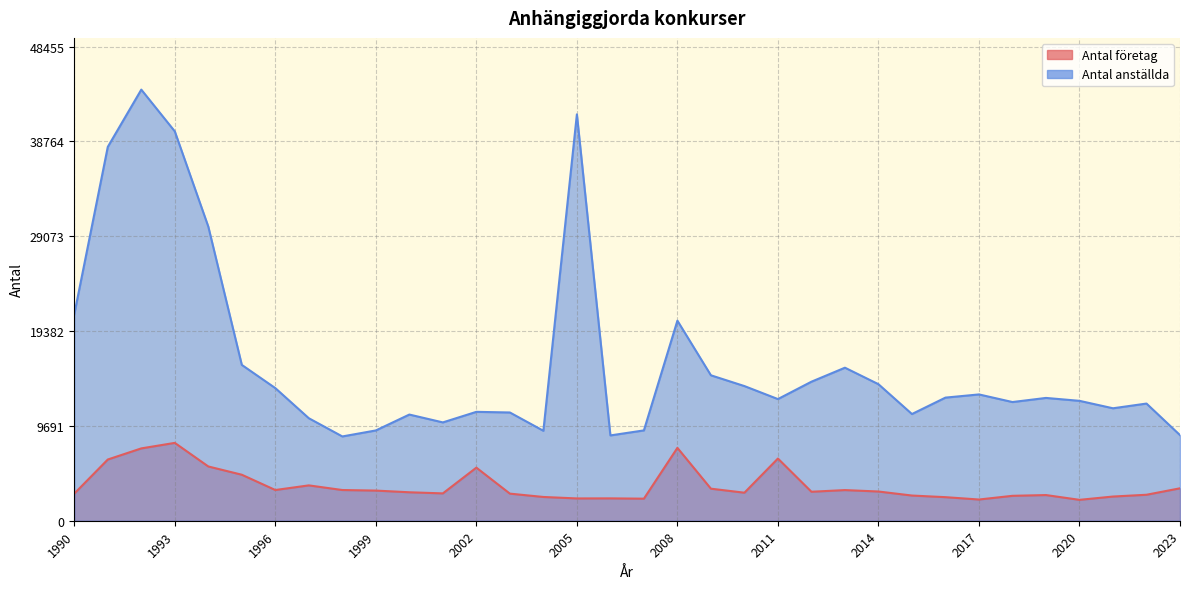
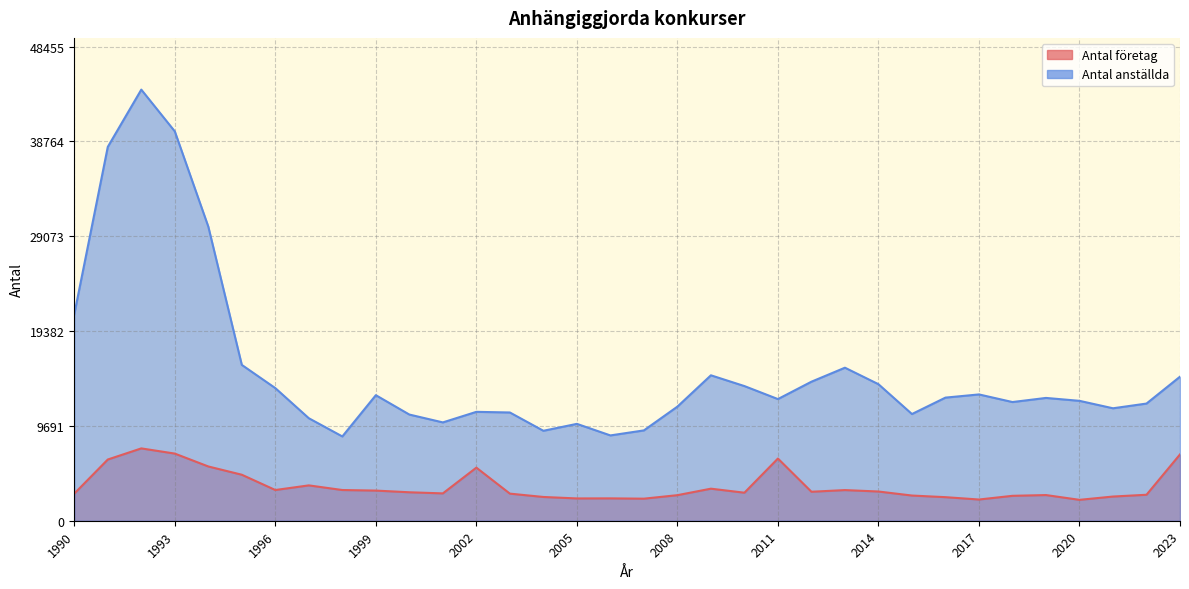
Antal företag, 1993: 8000 -> 7000
Antal anställda, 1999: 9000 -> 13000
Antal anställda, 2005: 42000 -> 10000
Antal företag, 2008: 7000 -> 3000
Antal anställda, 2008: 20000 -> 12000
Antal företag, 2023: 3000 -> 7000
Antal anställda, 2023: 9000 -> 15000
